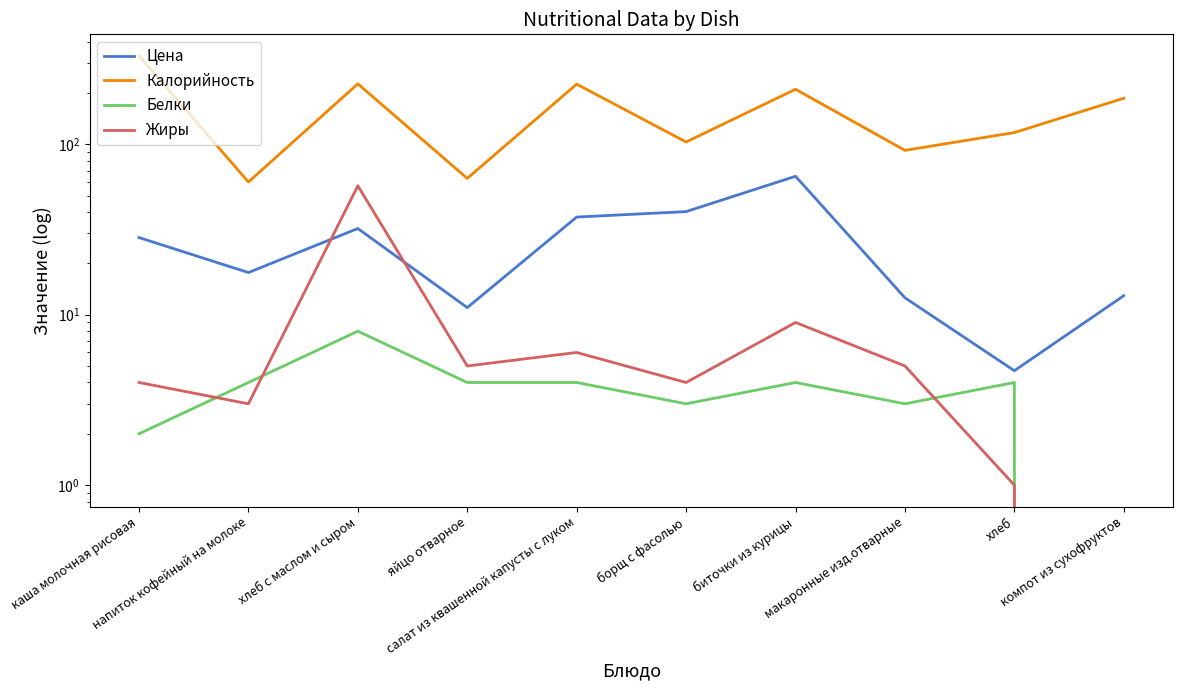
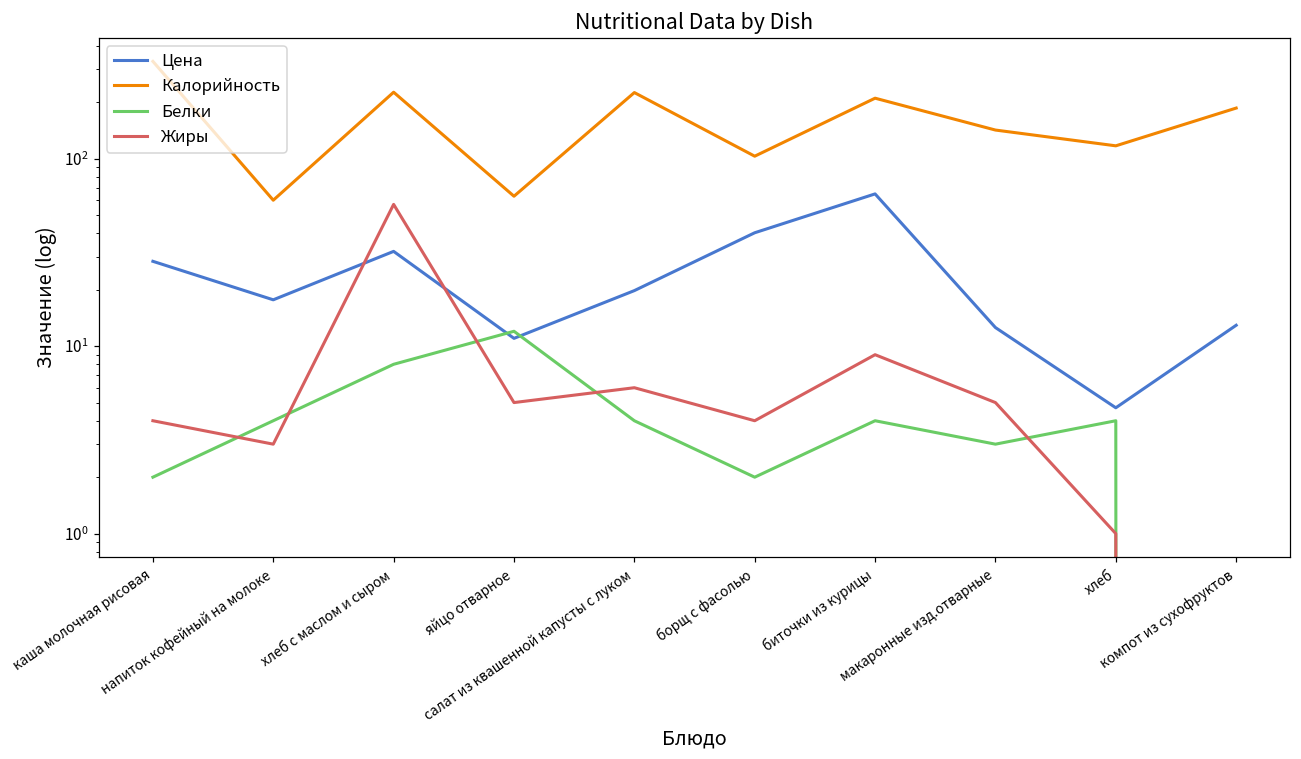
Белки, яйцо отварное: 4 -> 12
Цена, салат из квашенной капусты с луком: 37 -> 20
Белки, борщ с фасолью: 3 -> 2
Калорийность, макаронные изд.отварные: 90 -> 140
